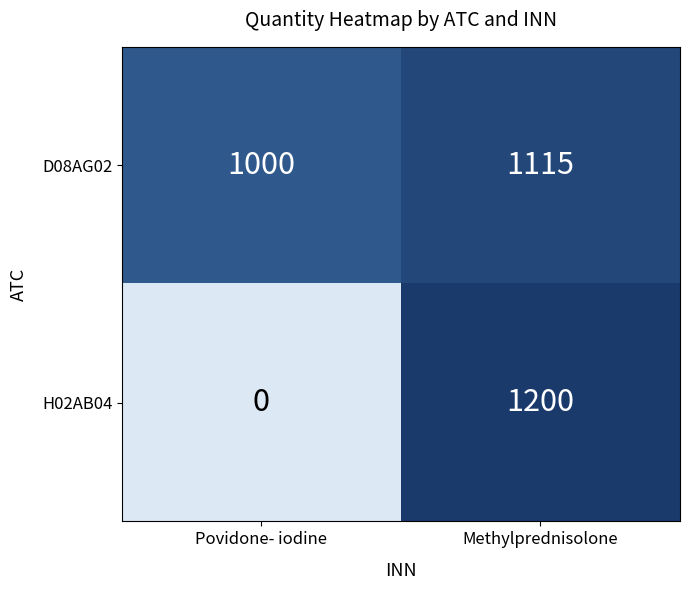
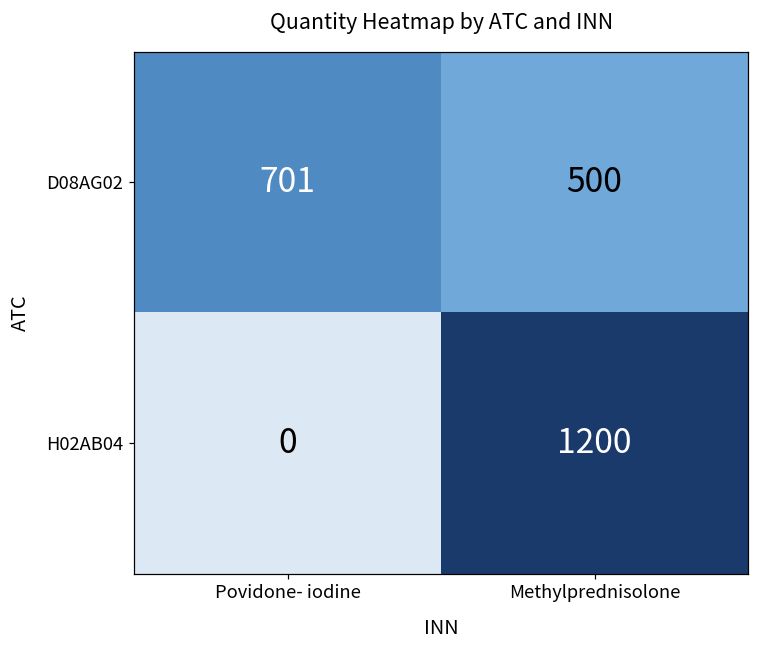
D08AG02, Povidone- iodine: 1000 -> 701
D08AG02, Methylprednisolone: 1115 -> 500
